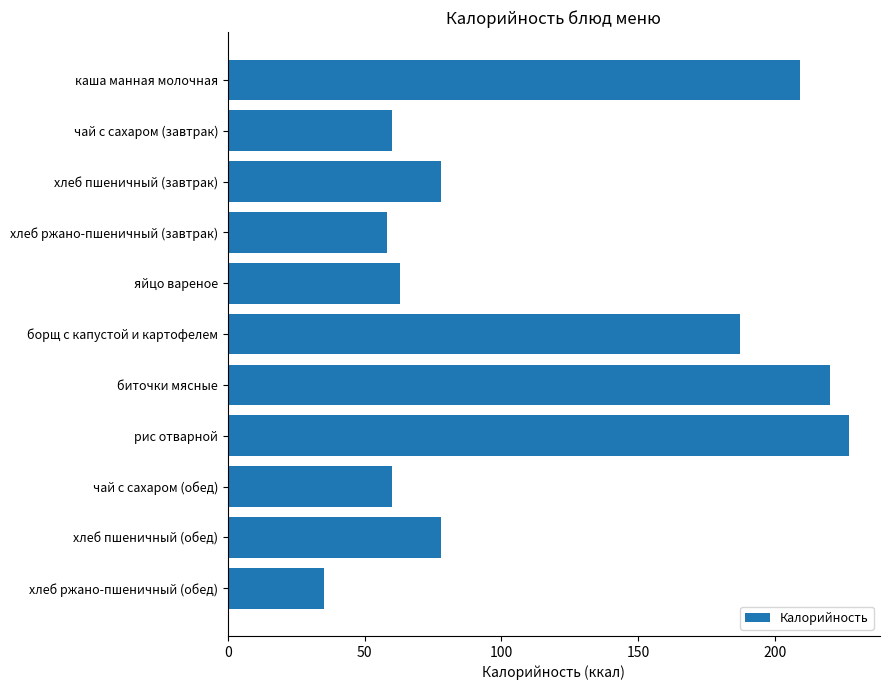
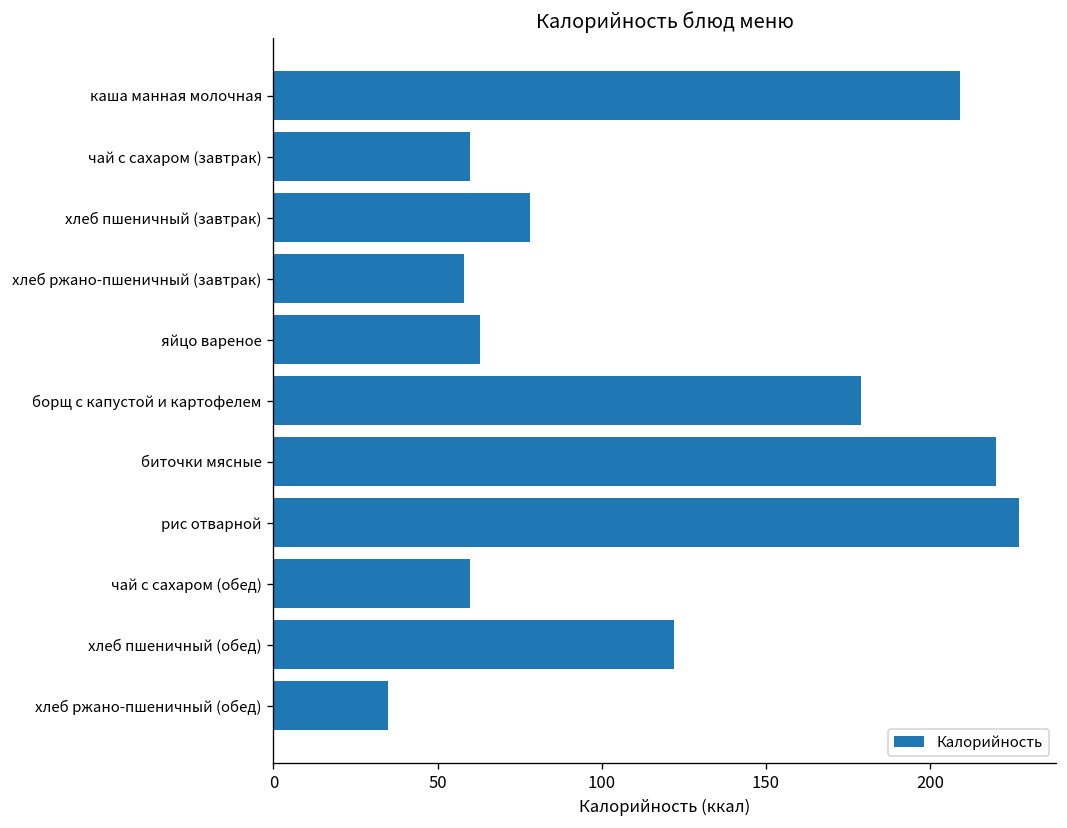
борщ с капустой и картофелем: 187 -> 179
хлеб пшеничный (обед): 78 -> 122
